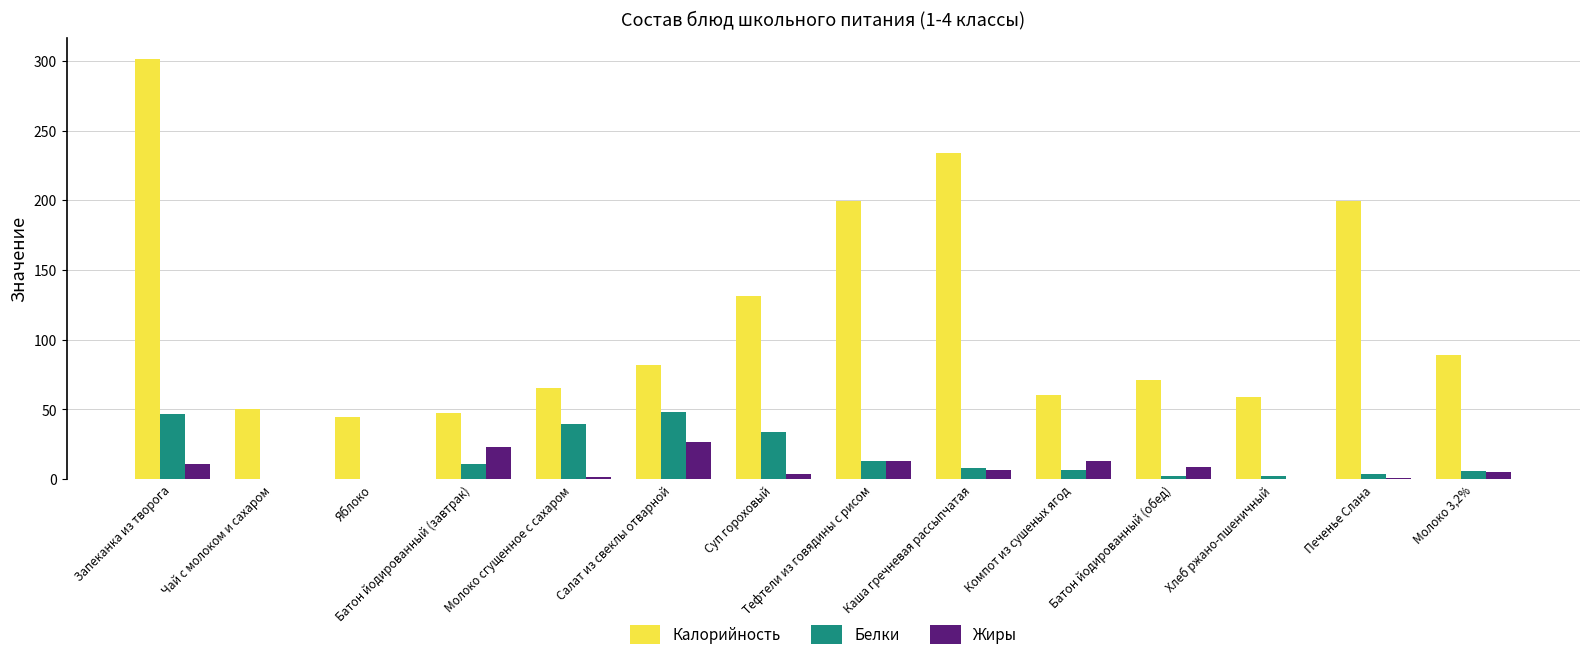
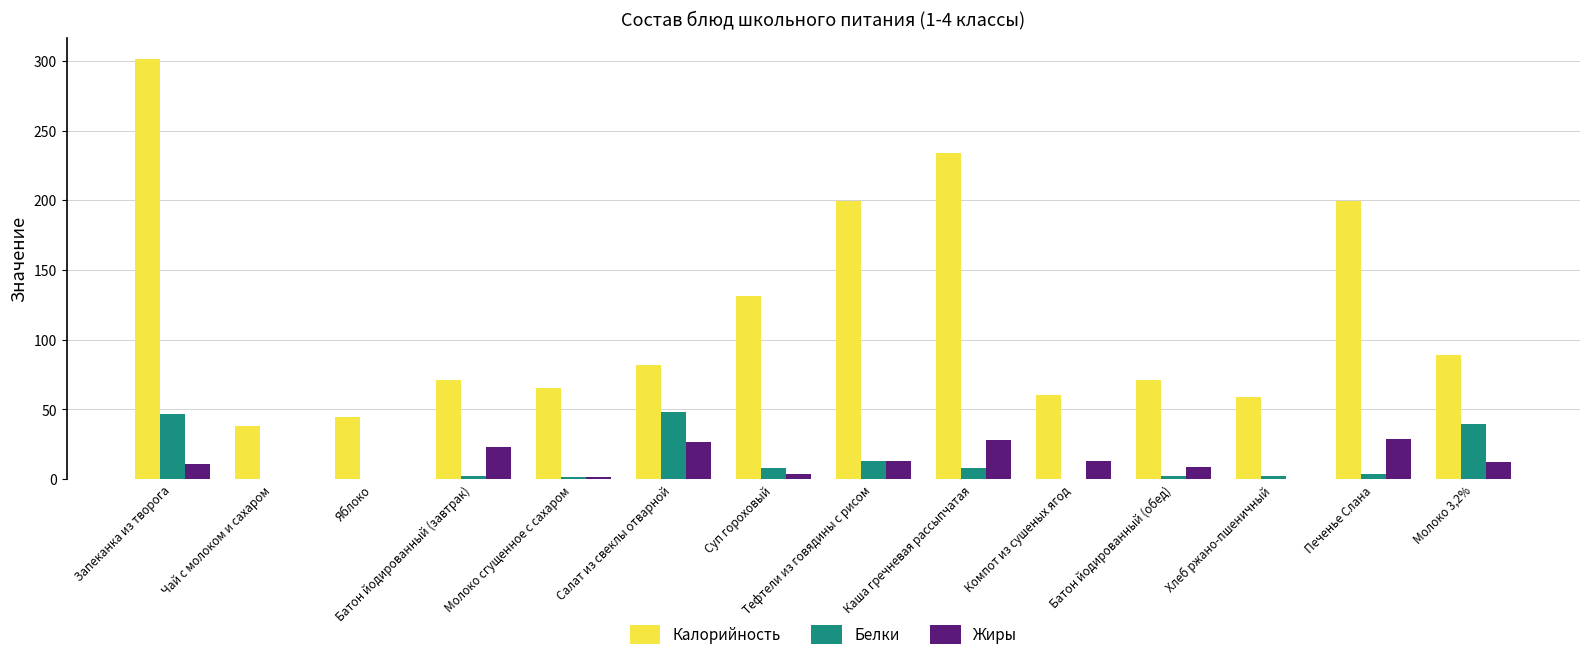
Калорийность, Чай с молоком и сахаром: 50 -> 38
Калорийность, Батон йодированный (завтрак): 47 -> 71
Белки, Батон йодированный (завтрак): 11 -> 2
Белки, Молоко сгущенное с сахаром: 39 -> 1
Белки, Суп гороховый: 34 -> 8
Жиры, Каша гречневая рассыпчатая: 6 -> 28
Белки, Компот из сушеных ягод: 6 -> 0
Жиры, Печенье Слана: 1 -> 29
Белки, Молоко 3,2%: 6 -> 39
Жиры, Молоко 3,2%: 5 -> 12
